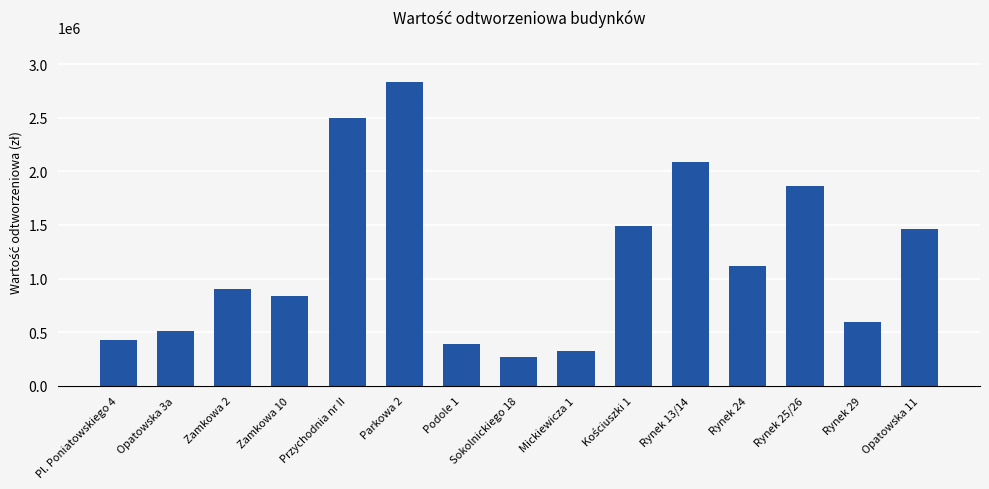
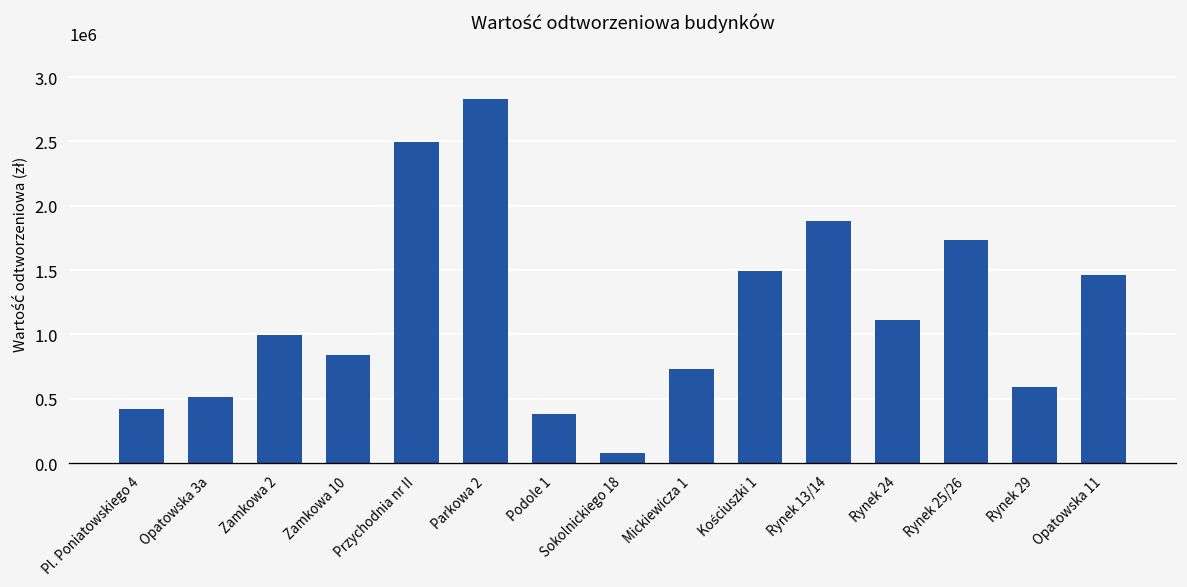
Zamkowa 2: 900000 -> 990000
Sokolnickiego 18: 270000 -> 80000
Mickiewicza 1: 330000 -> 730000
Rynek 13/14: 2090000 -> 1880000
Rynek 25/26: 1870000 -> 1730000
